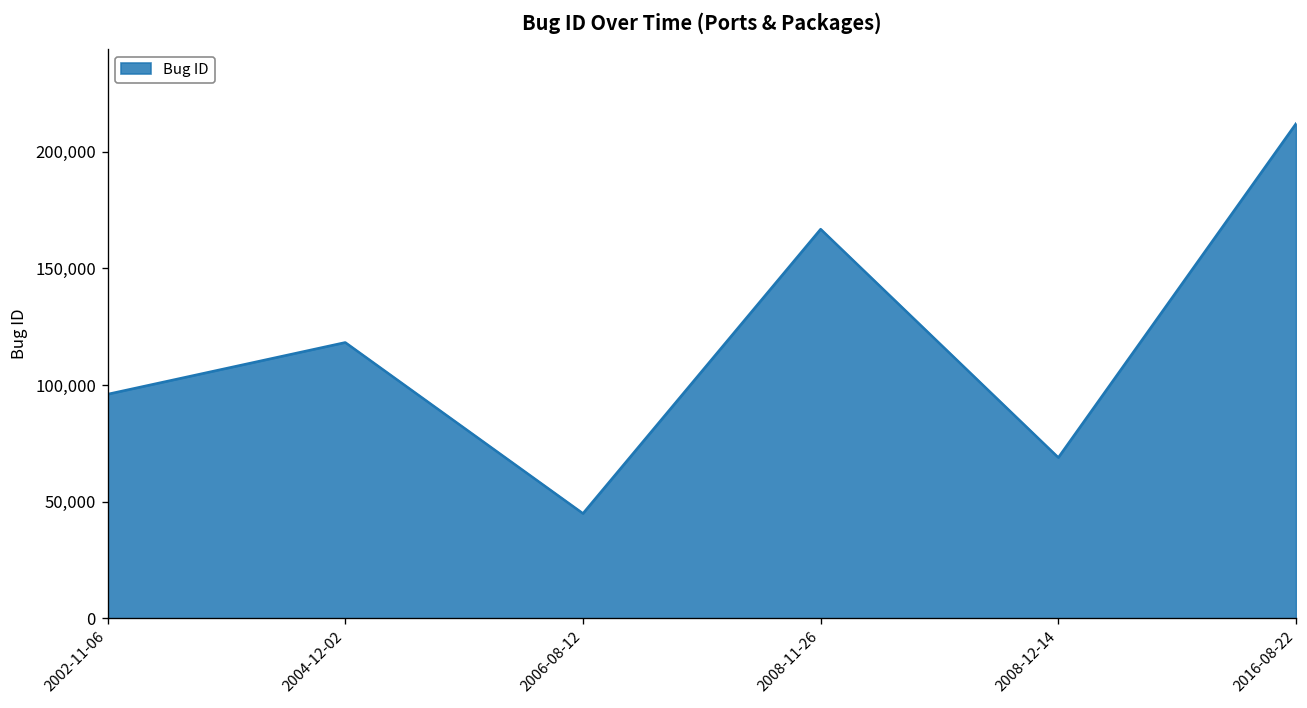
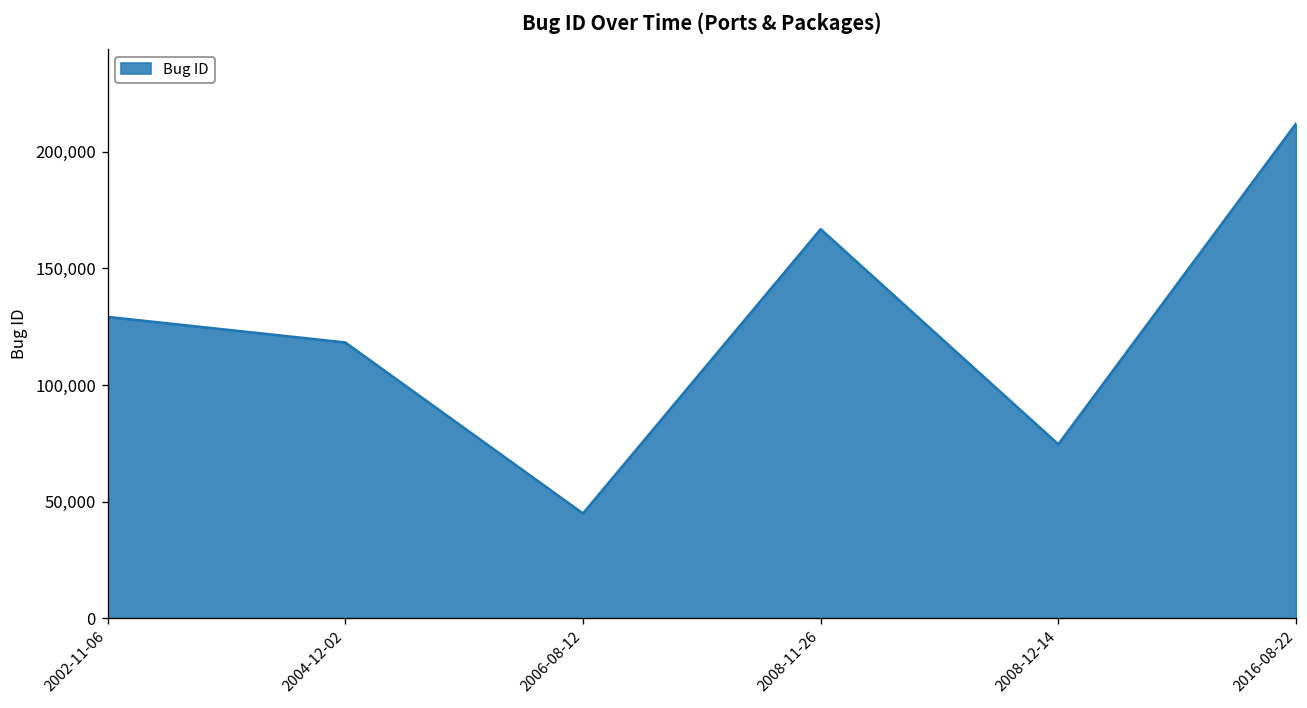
2002-11-06: 96,000 -> 129,000
2008-12-14: 69,000 -> 75,000
